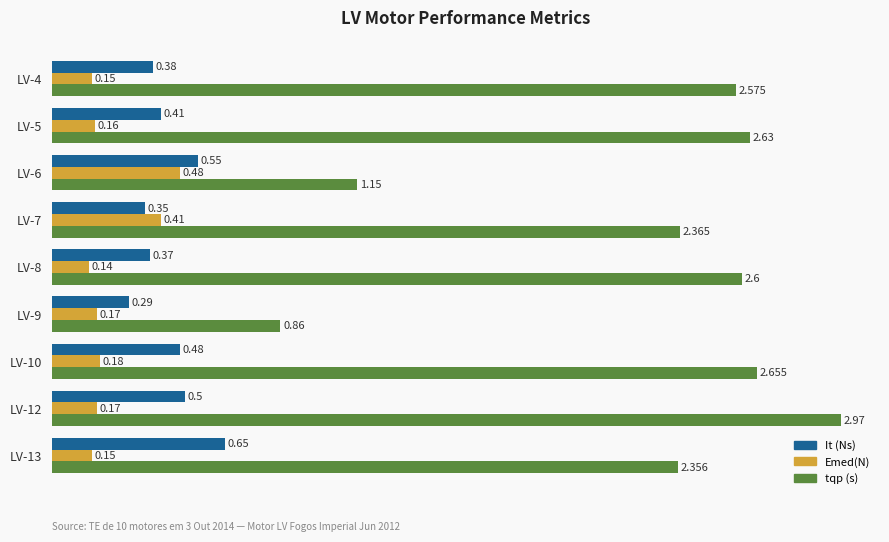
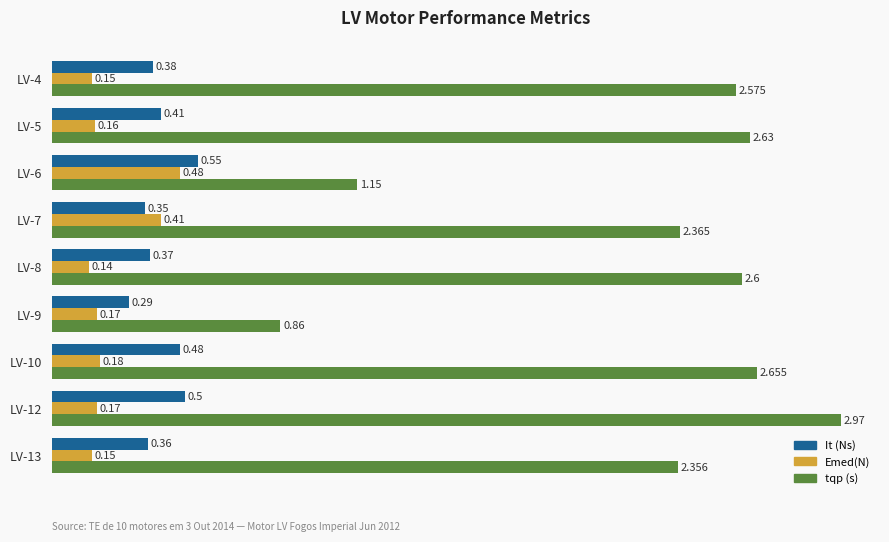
It (Ns), LV-13: 0.65 -> 0.36
